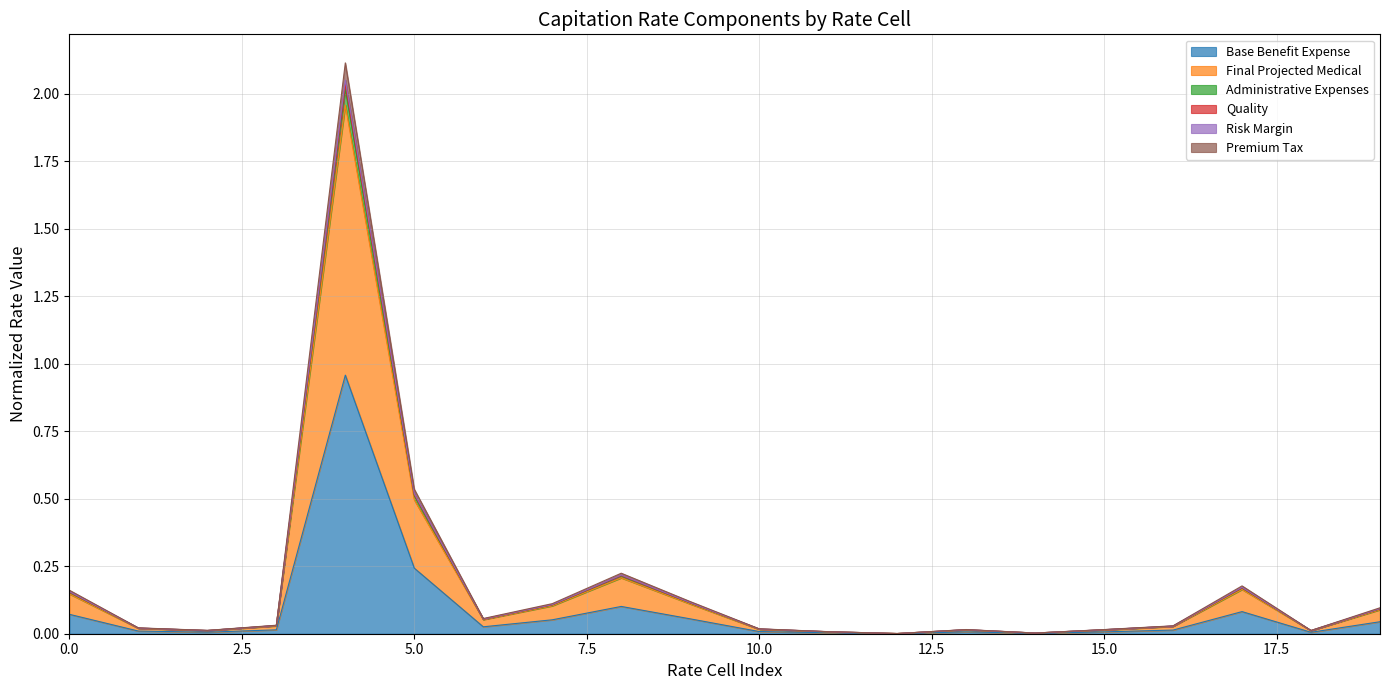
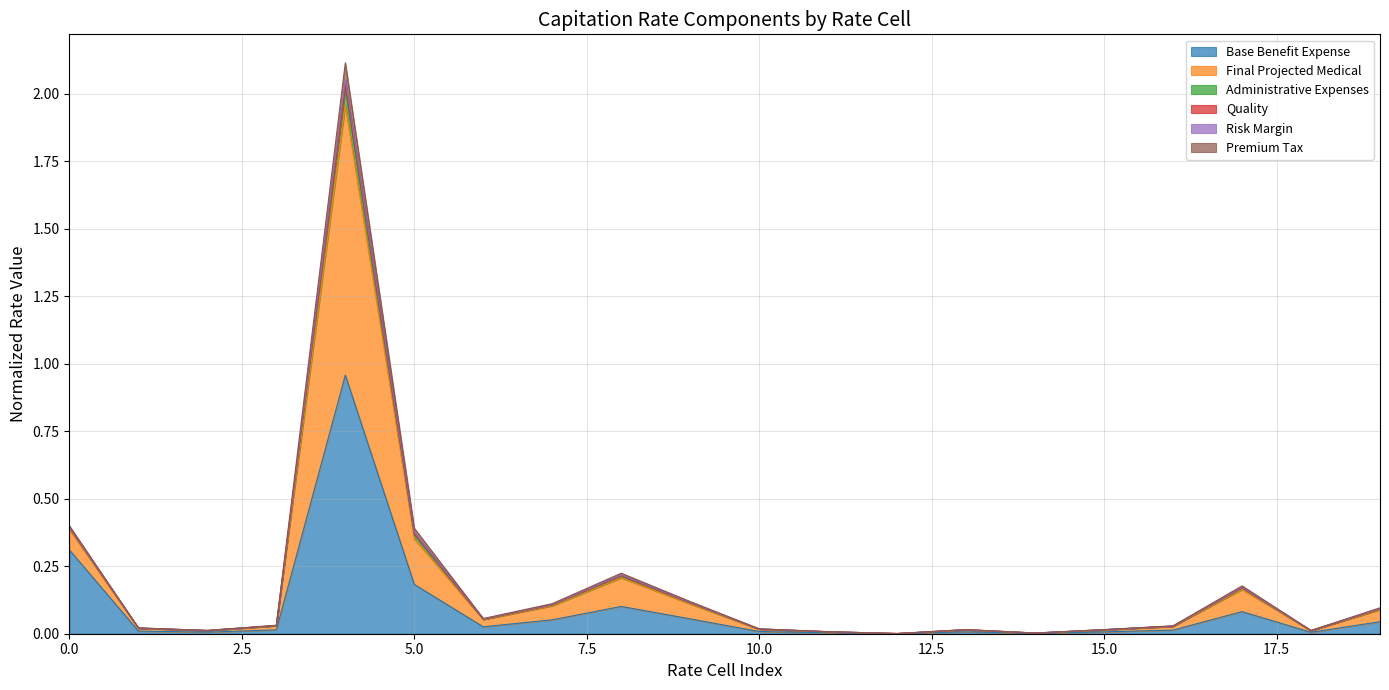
Base Benefit Expense, 0.0: 0.07 -> 0.31
Base Benefit Expense, 5.0: 0.24 -> 0.18
Final Projected Medical, 5.0: 0.25 -> 0.17
